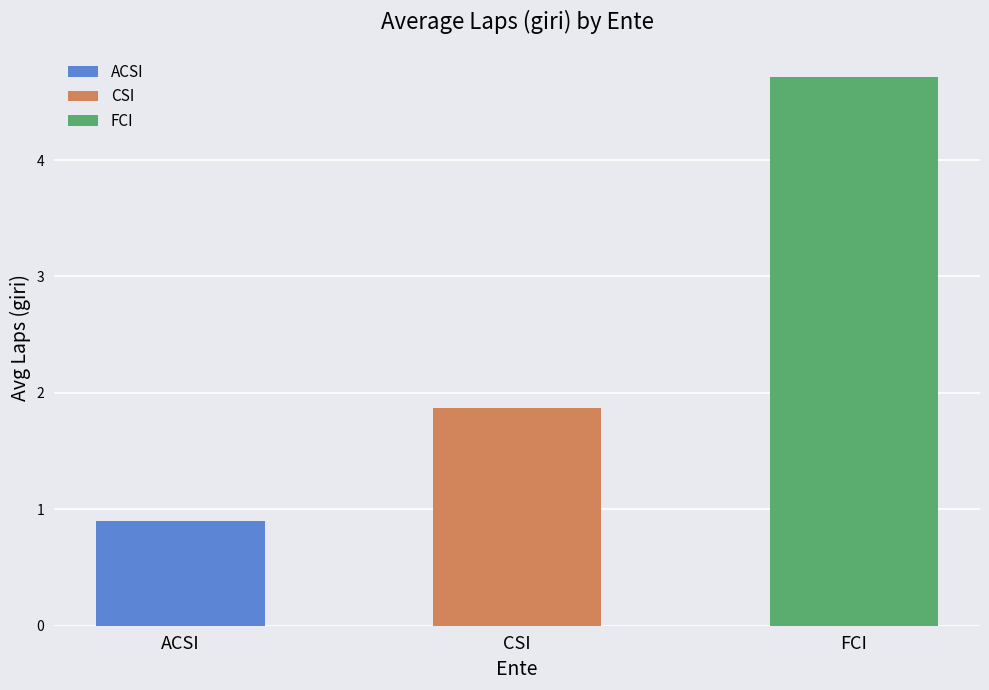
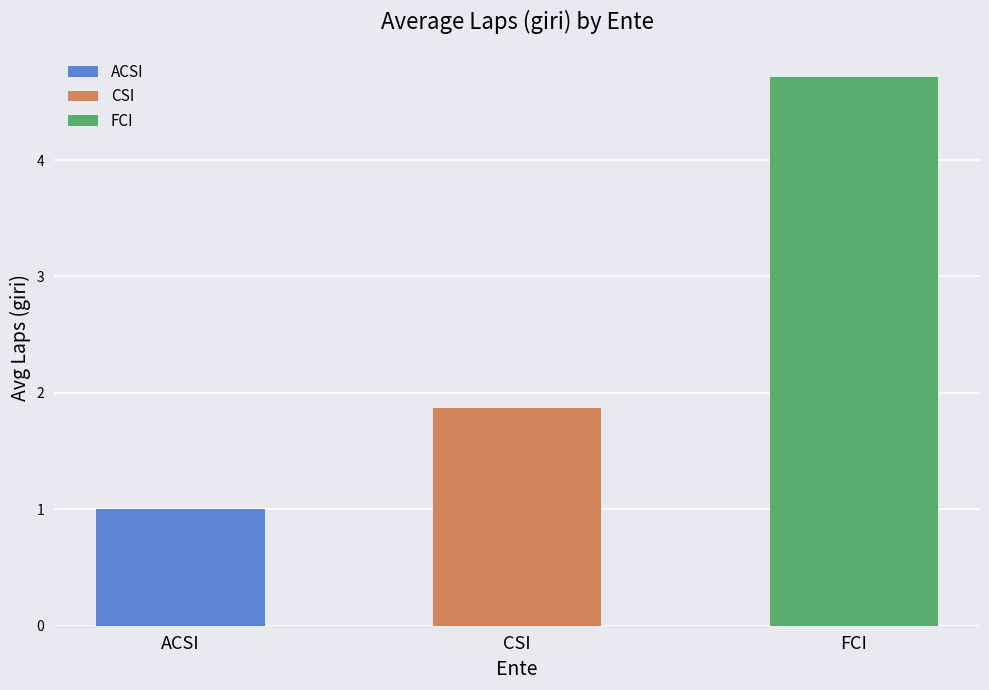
ACSI: 0.9 -> 1.0
